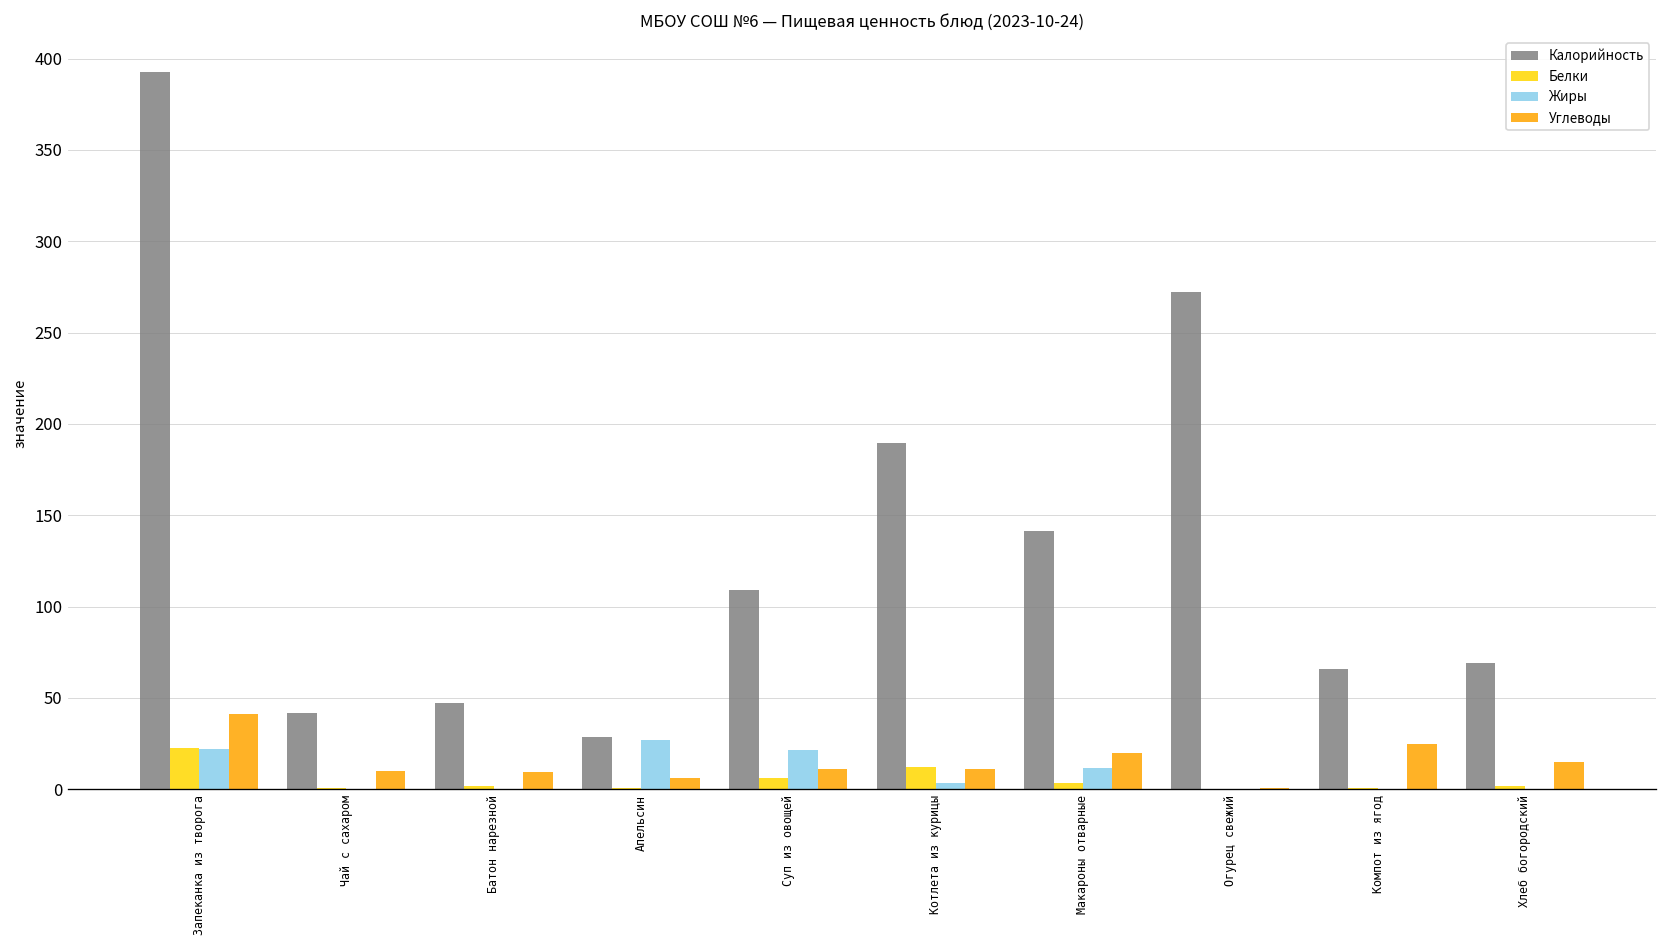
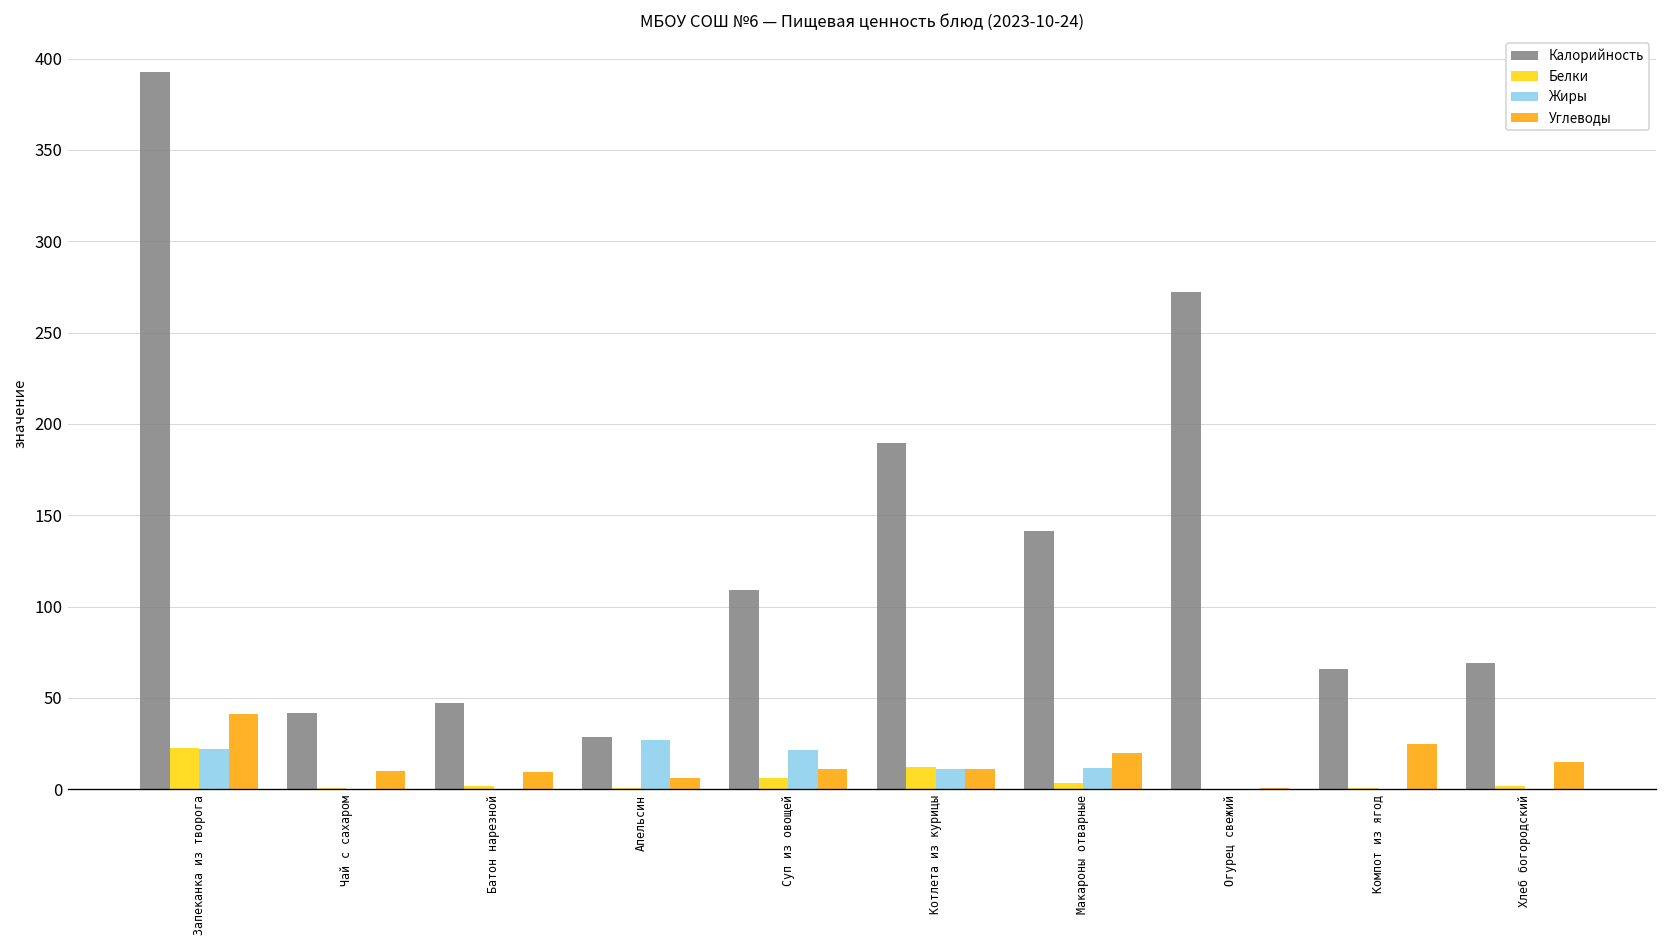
Жиры, Котлета из курицы: 3 -> 11
